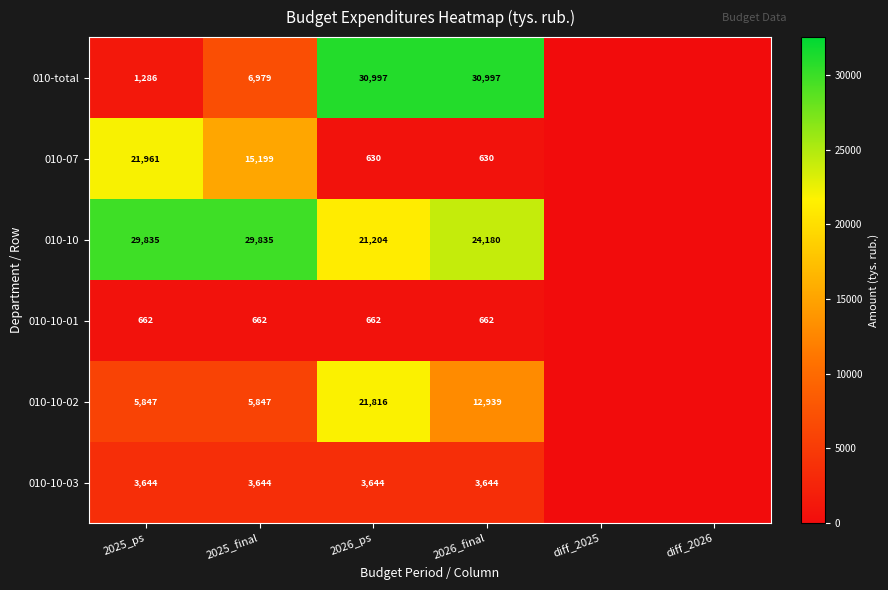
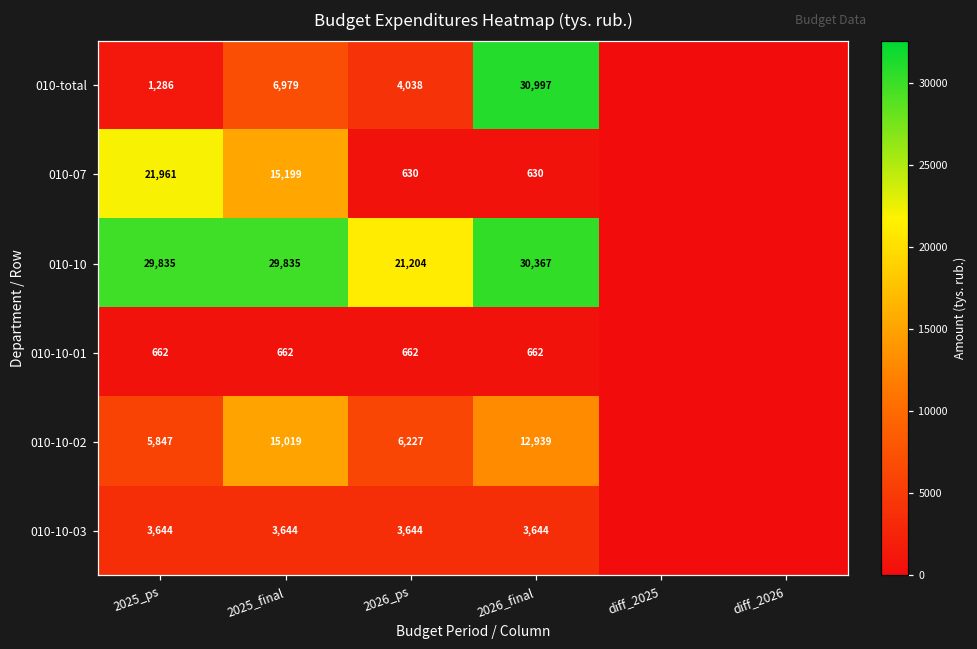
010-total, 2026_ps: 30,997 -> 4,038
010-10, 2026_final: 24,180 -> 30,367
010-10-02, 2025_final: 5,847 -> 15,019
010-10-02, 2026_ps: 21,816 -> 6,227
